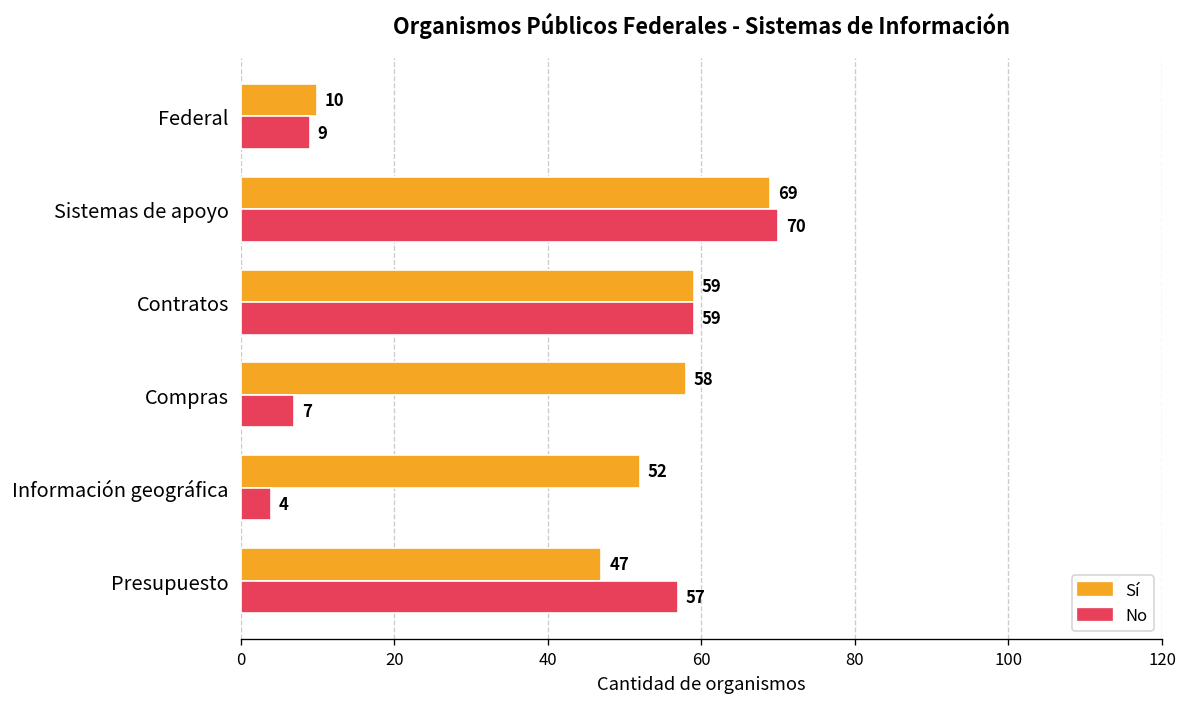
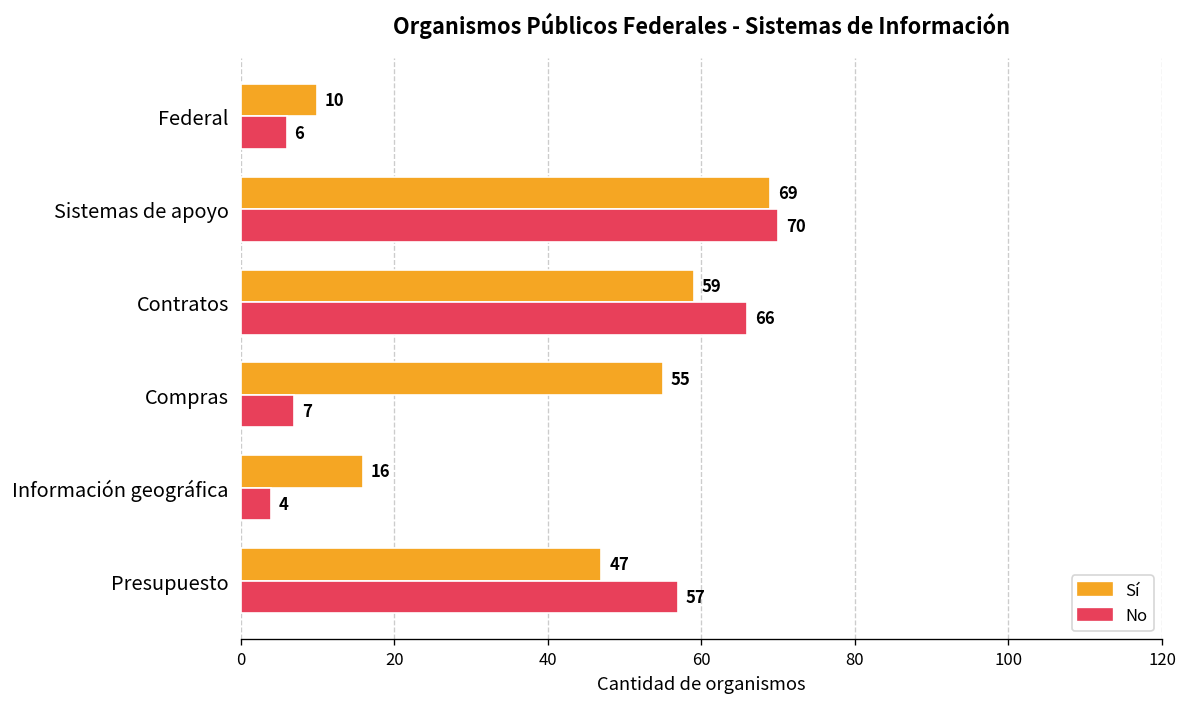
No, Federal: 9 -> 6
No, Contratos: 59 -> 66
Sí, Compras: 58 -> 55
Sí, Información geográfica: 52 -> 16
